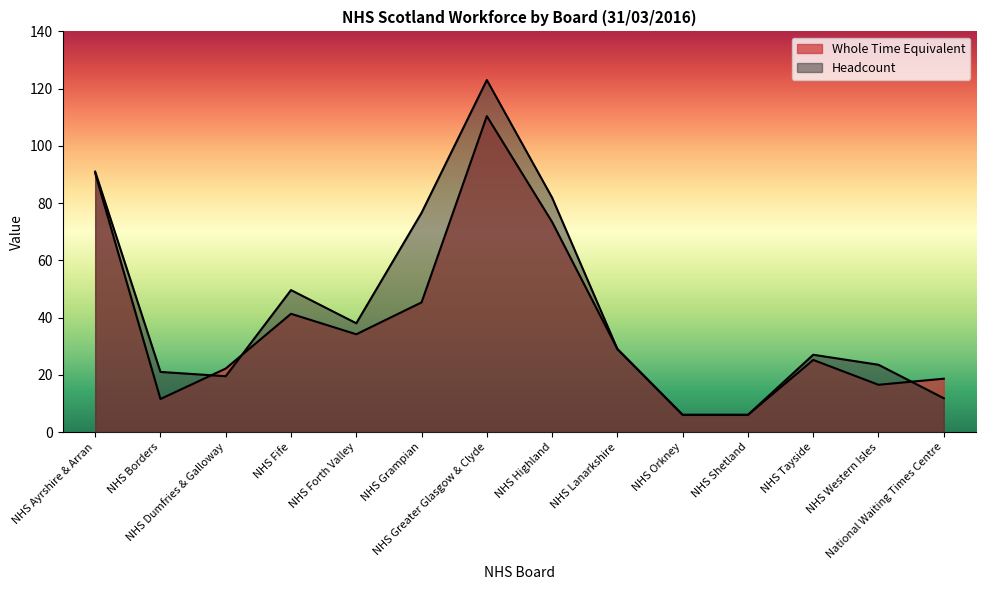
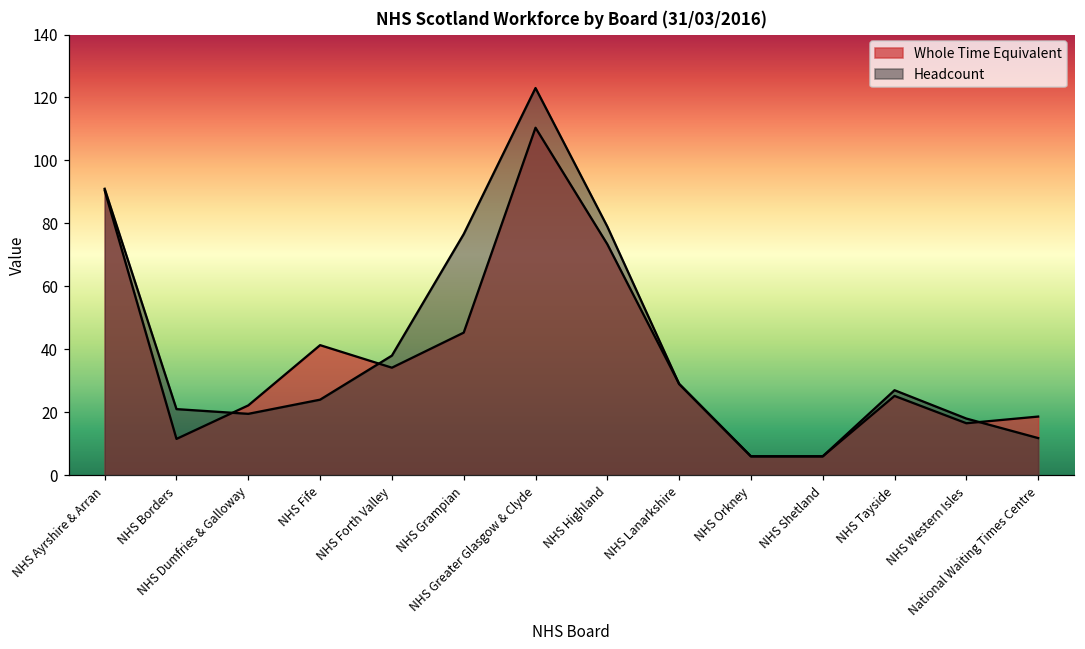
Headcount, NHS Fife: 50 -> 24
Headcount, NHS Highland: 82 -> 79
Headcount, NHS Western Isles: 24 -> 18
